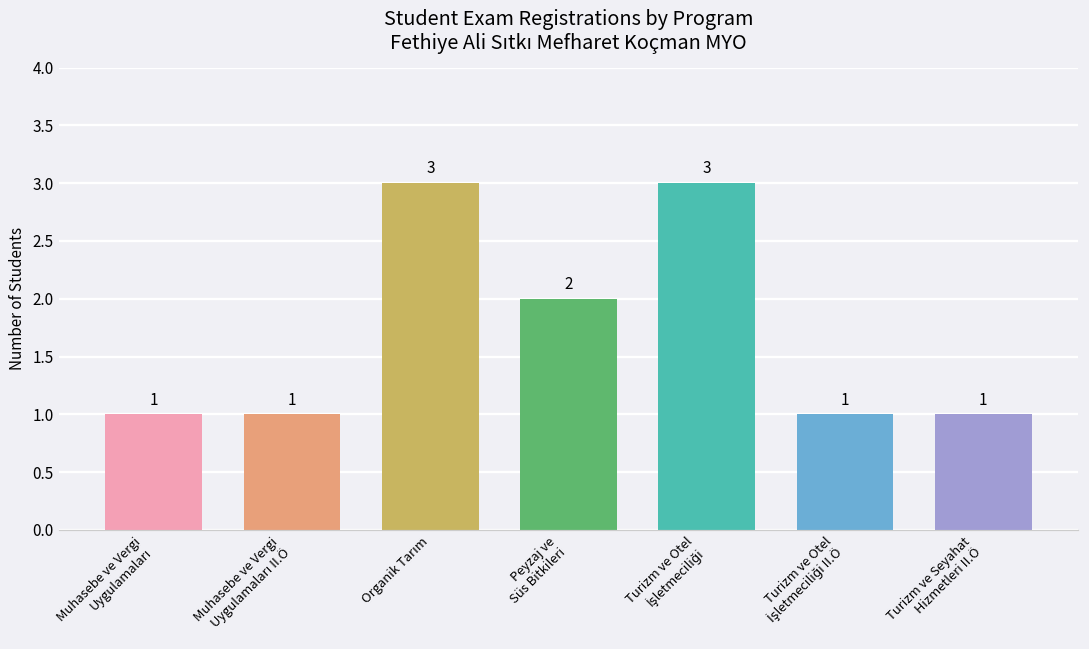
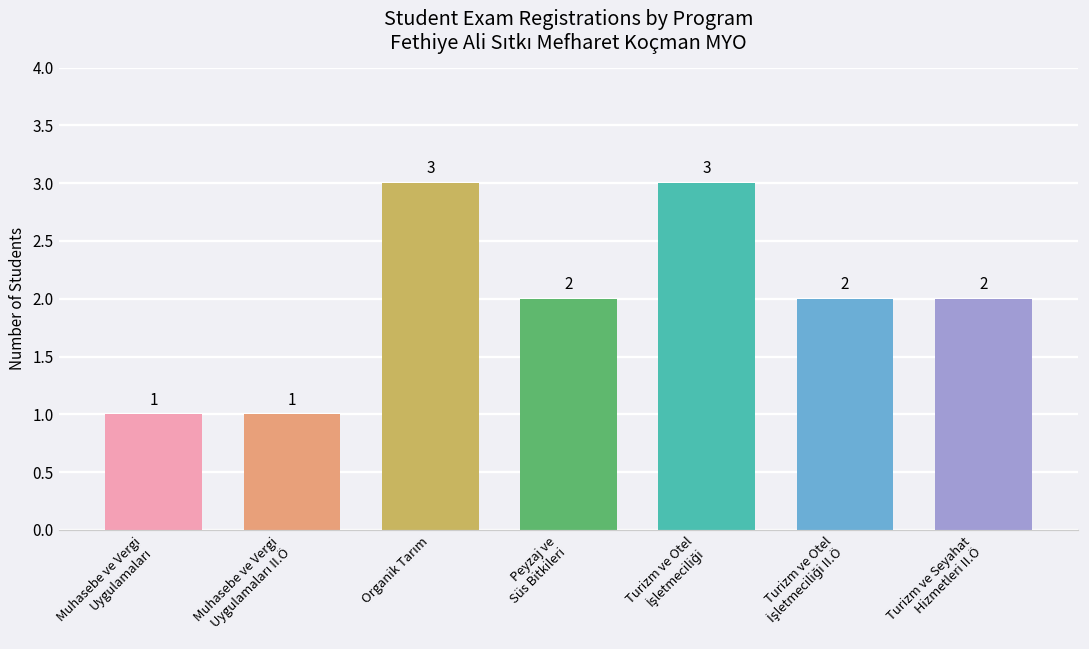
Turizm ve Otel İşletmeciliği II.Ö: 1 -> 2
Turizm ve Seyahat Hizmetleri II.Ö: 1 -> 2
